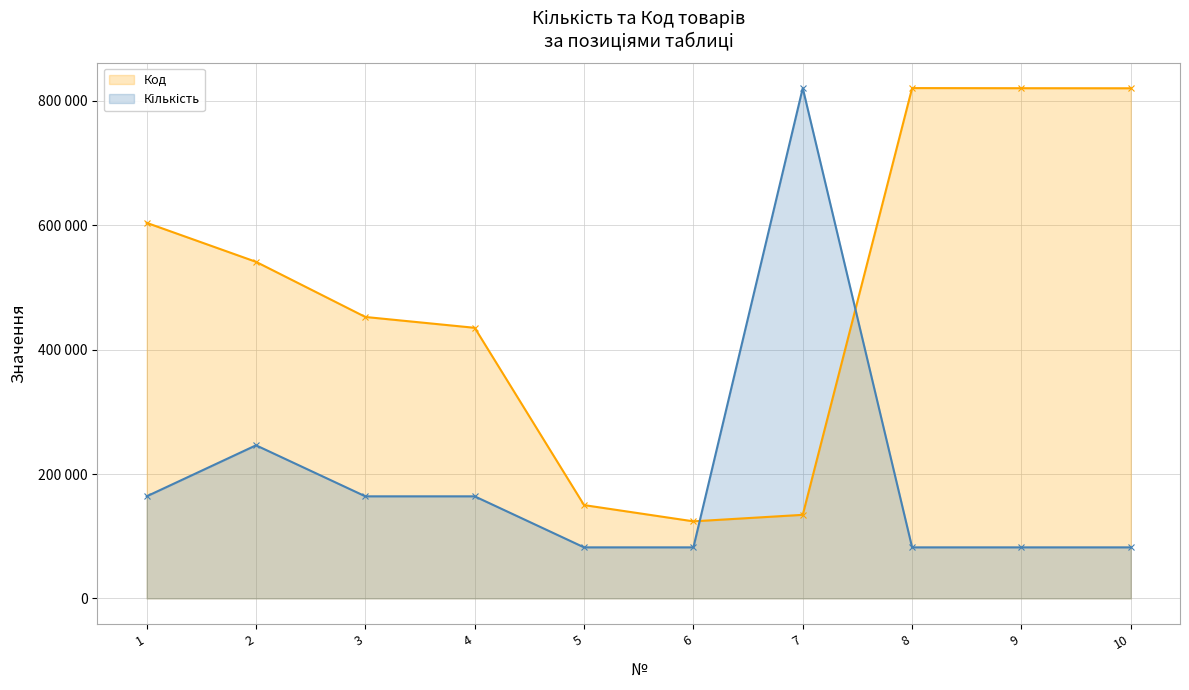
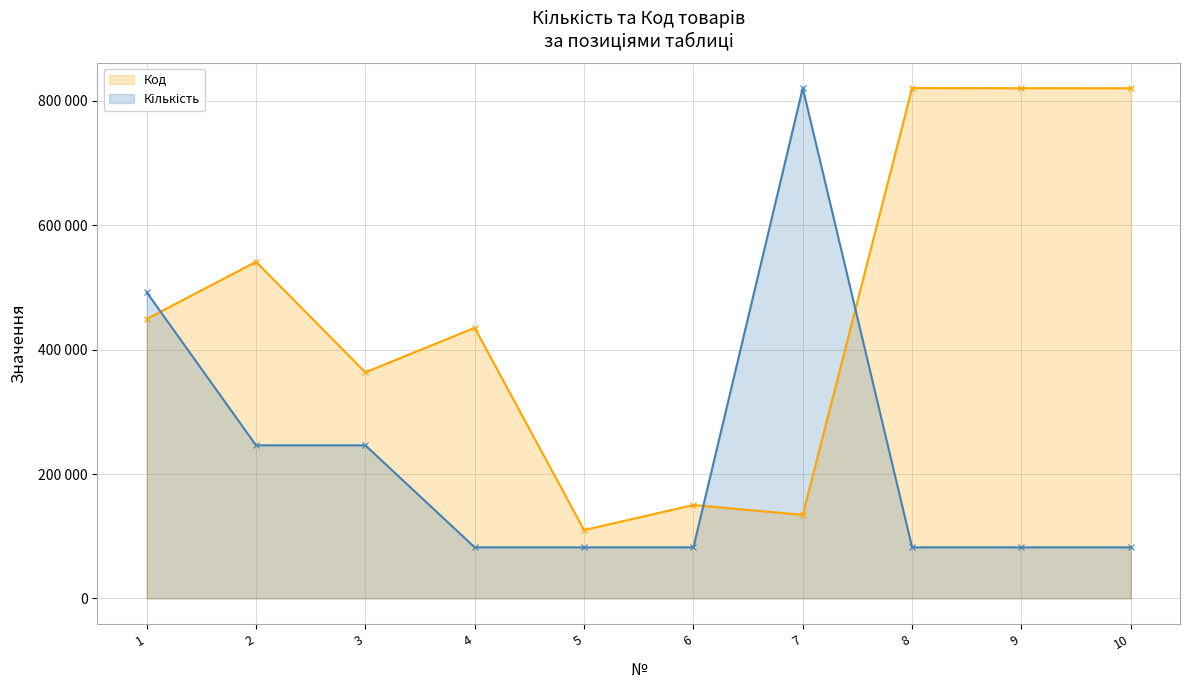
Код, 1: 600000 -> 450000
Кількість, 1: 160000 -> 490000
Код, 3: 450000 -> 360000
Кількість, 3: 160000 -> 250000
Кількість, 4: 160000 -> 80000
Код, 5: 150000 -> 110000
Код, 6: 120000 -> 150000
